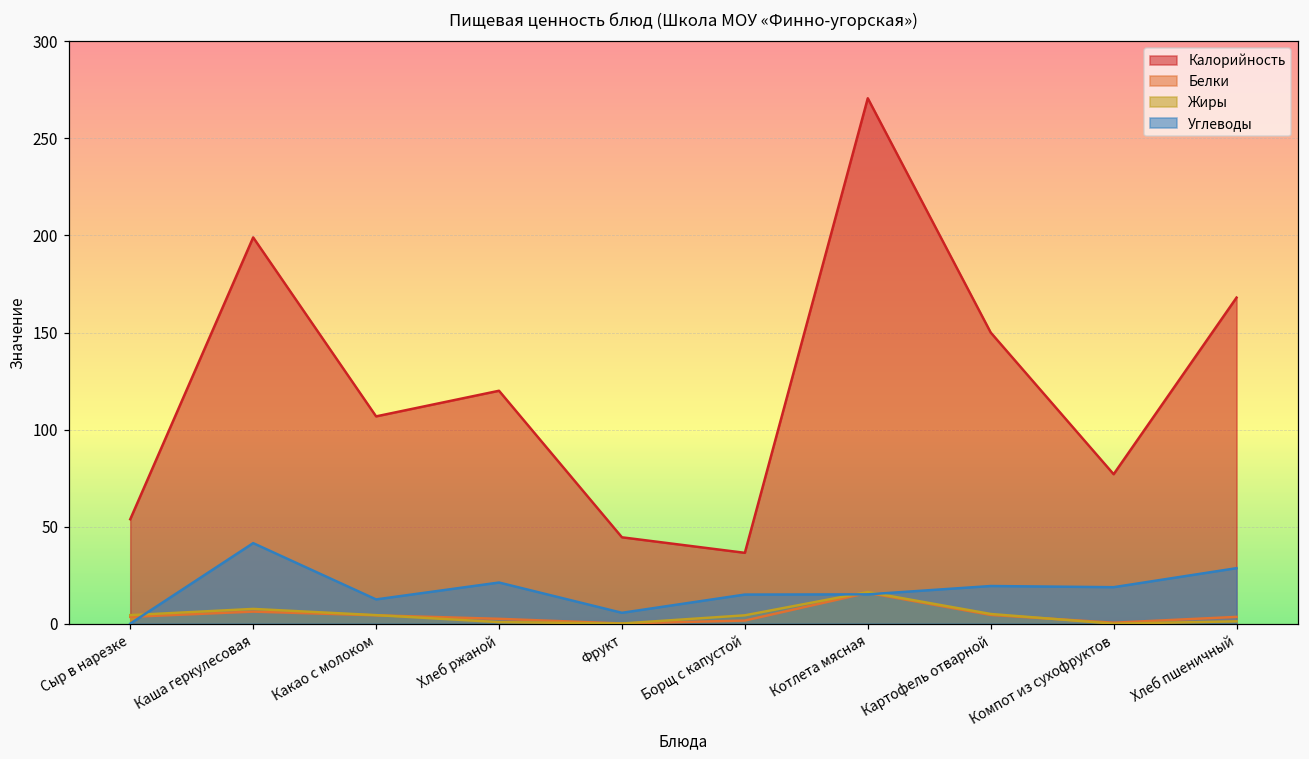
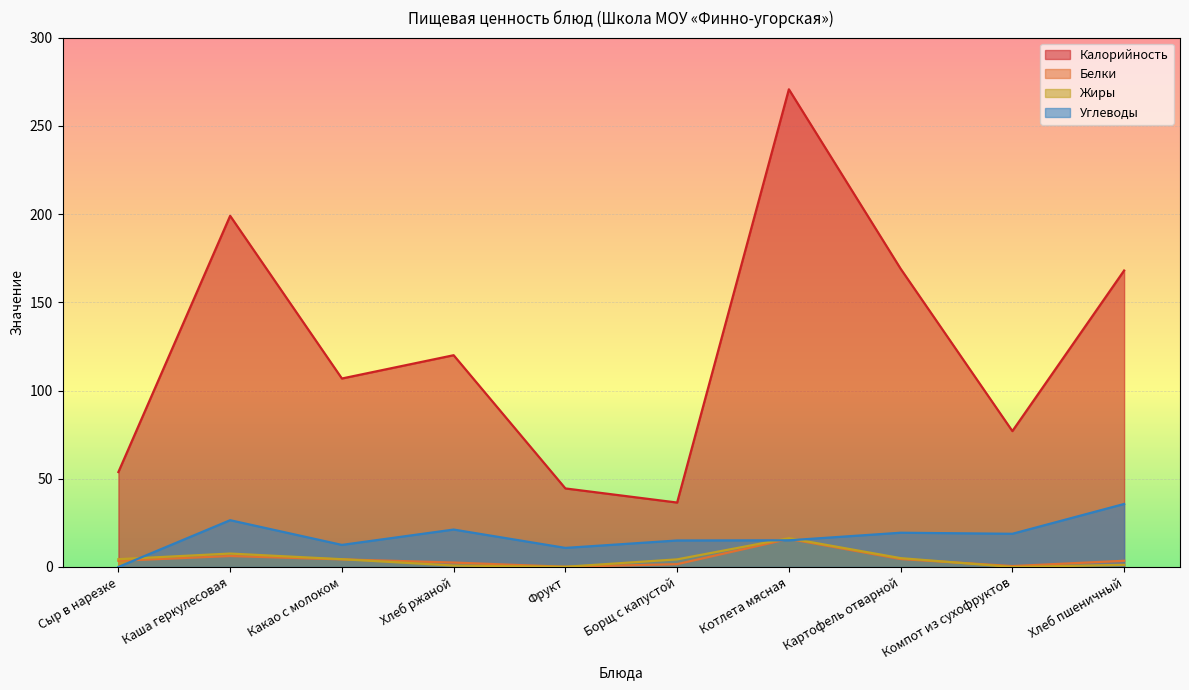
Углеводы, Каша геркулесовая: 42 -> 27
Углеводы, Фрукт: 6 -> 11
Калорийность, Картофель отварной: 150 -> 169
Углеводы, Хлеб пшеничный: 29 -> 36
